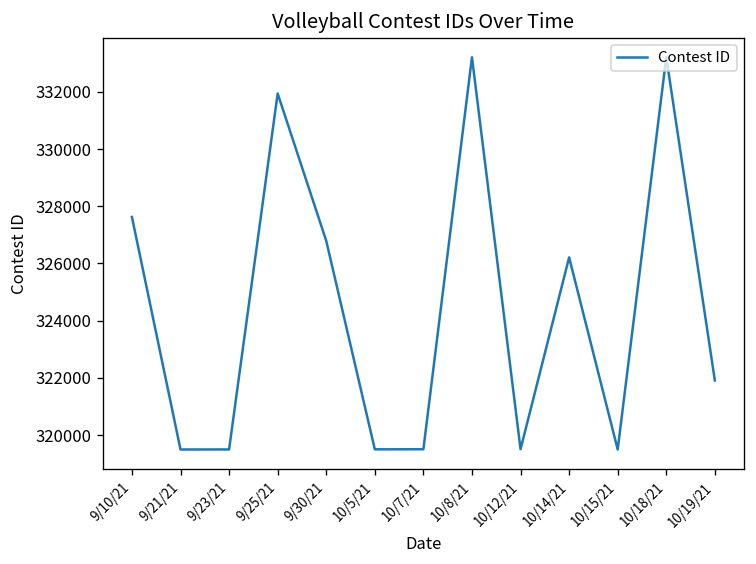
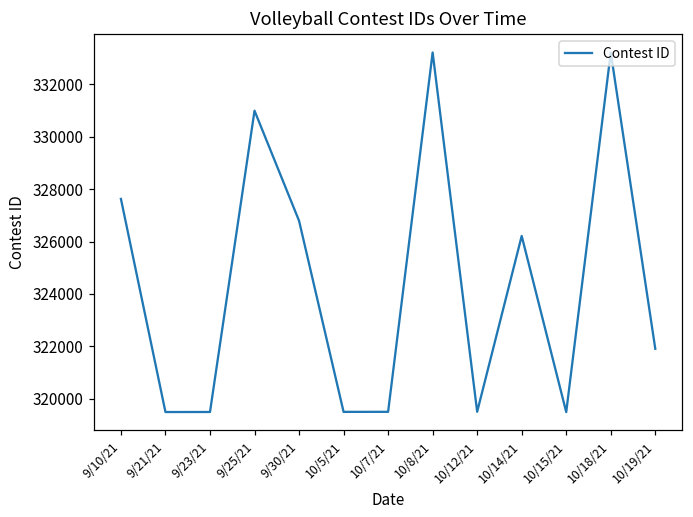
9/25/21: 331900 -> 331000
